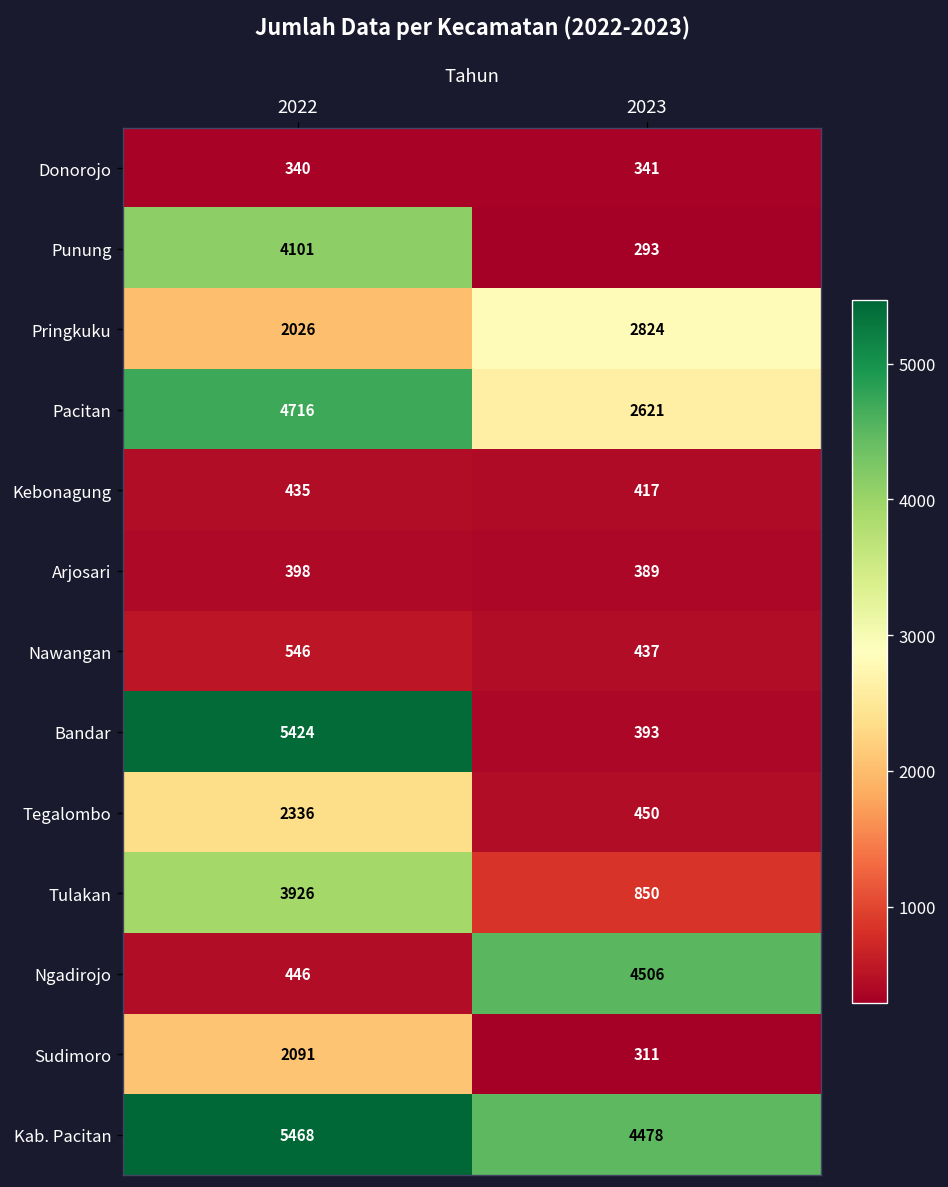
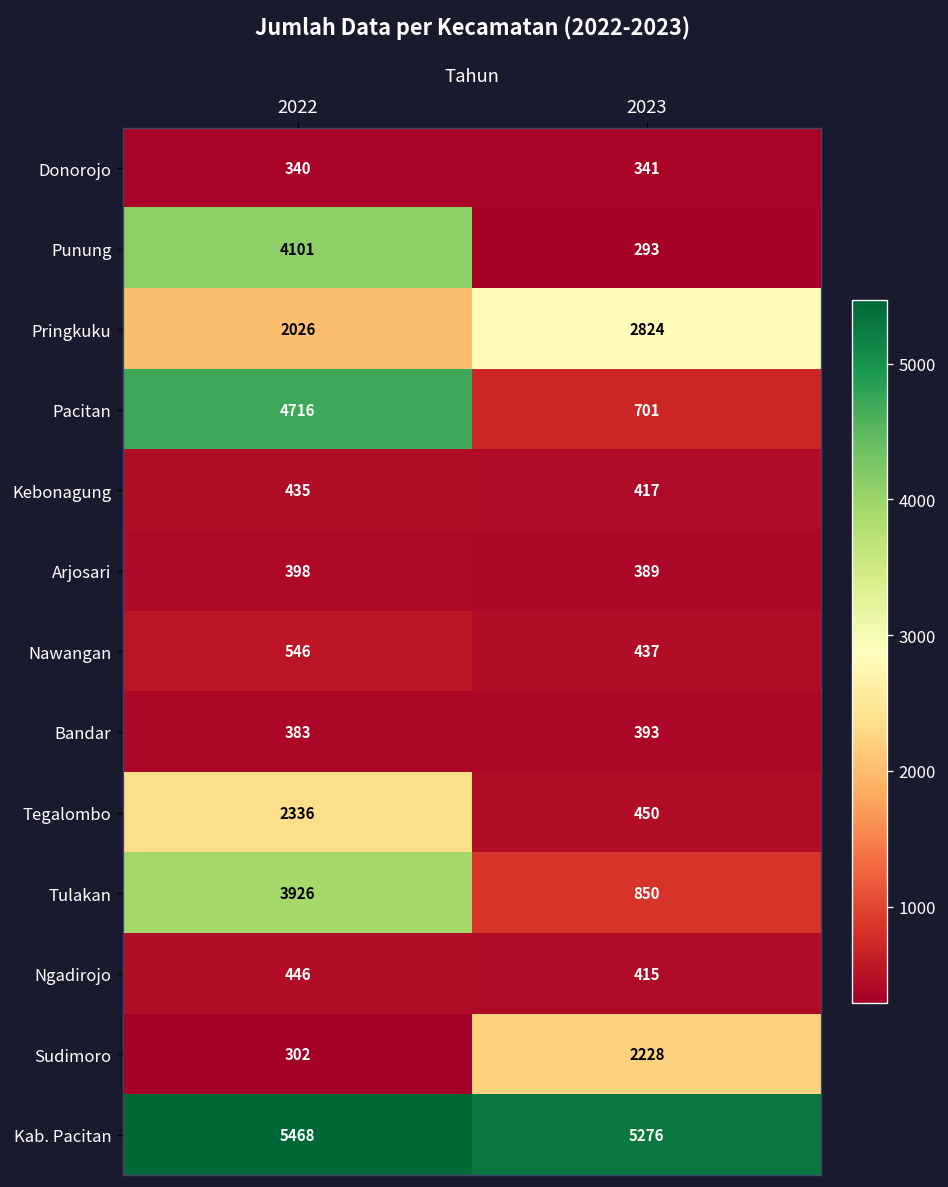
Pacitan, 2023: 2621 -> 701
Bandar, 2022: 5424 -> 383
Ngadirojo, 2023: 4506 -> 415
Sudimoro, 2022: 2091 -> 302
Sudimoro, 2023: 311 -> 2228
Kab. Pacitan, 2023: 4478 -> 5276
